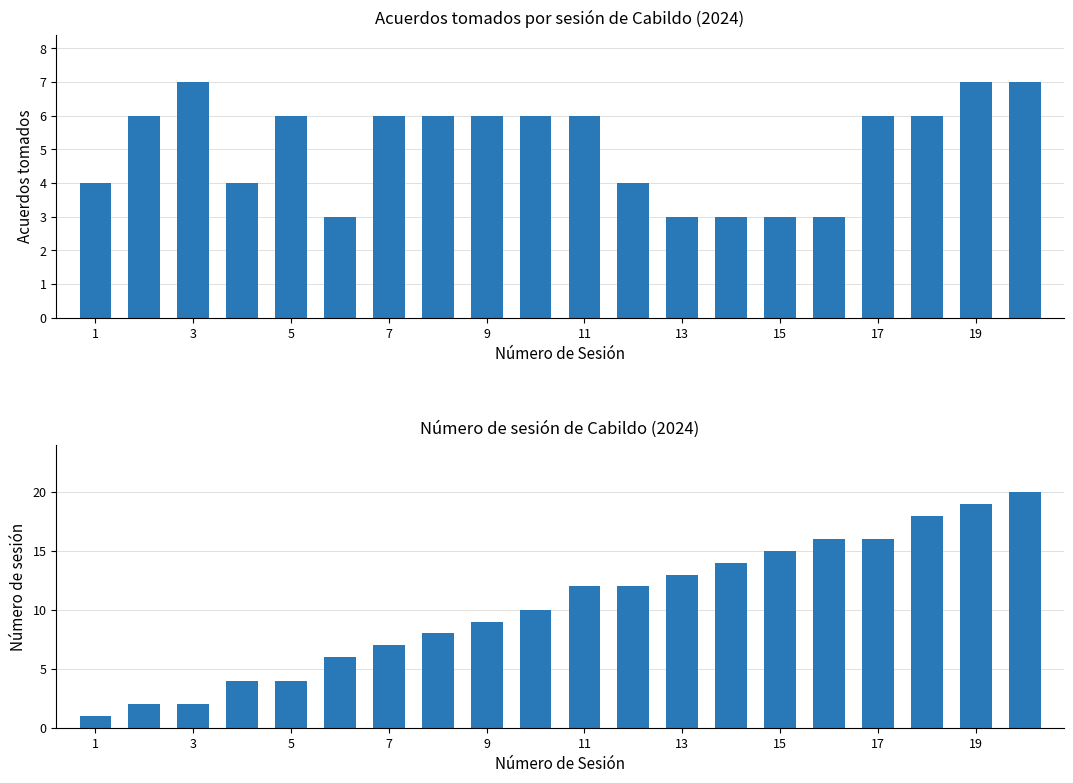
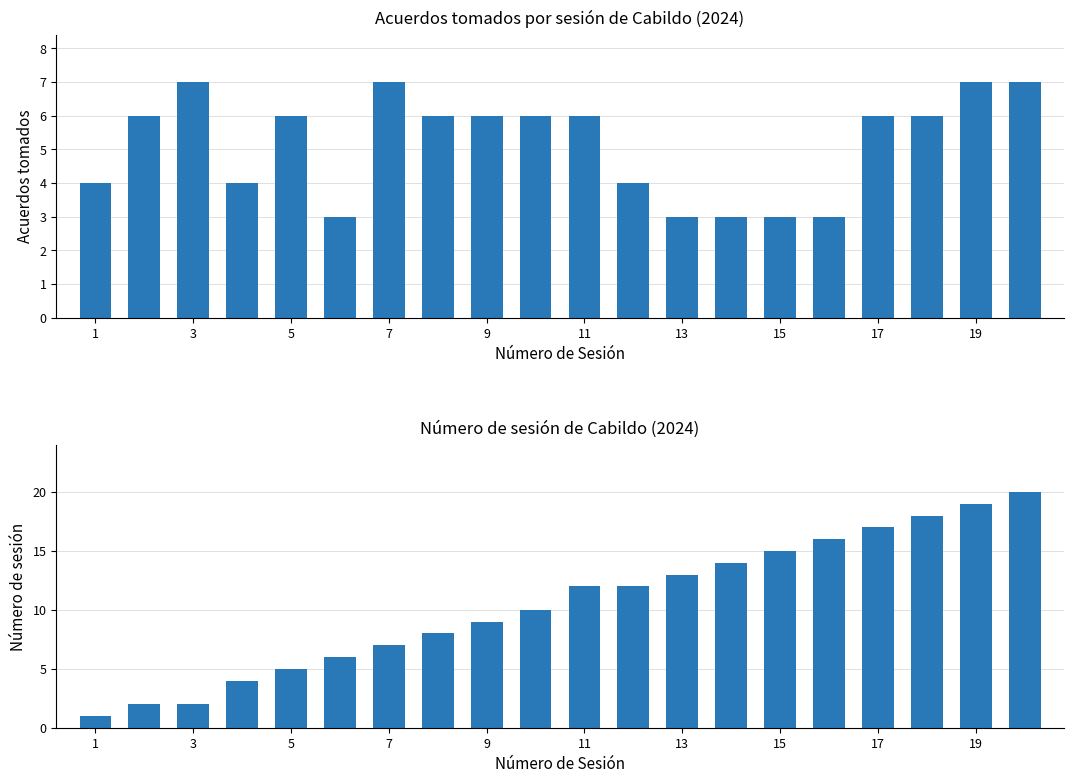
Acuerdos tomados por sesión de Cabildo (2024), 7: 6 -> 7
Número de sesión de Cabildo (2024), 5: 4 -> 5
Número de sesión de Cabildo (2024), 17: 16 -> 17
